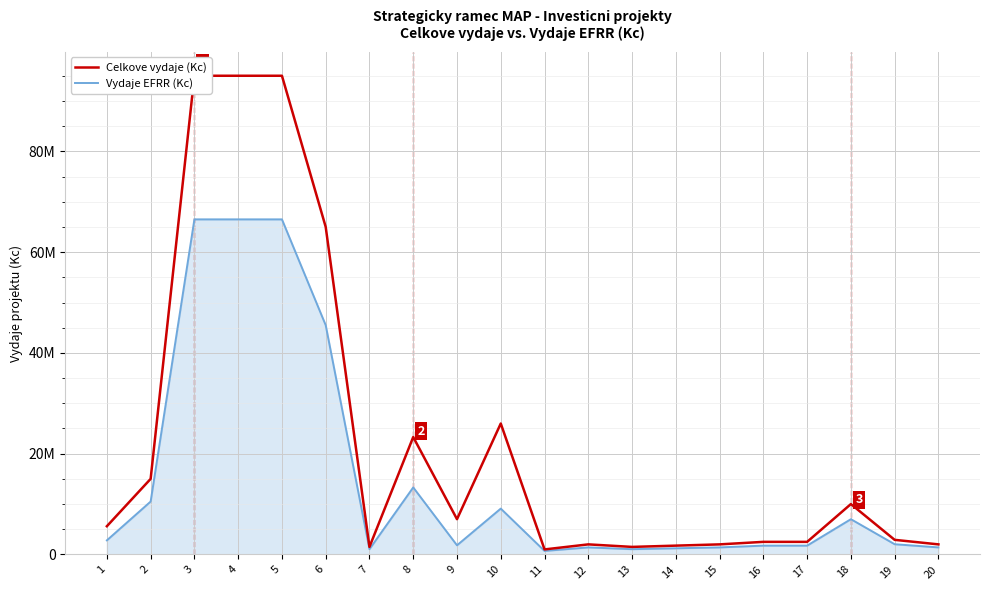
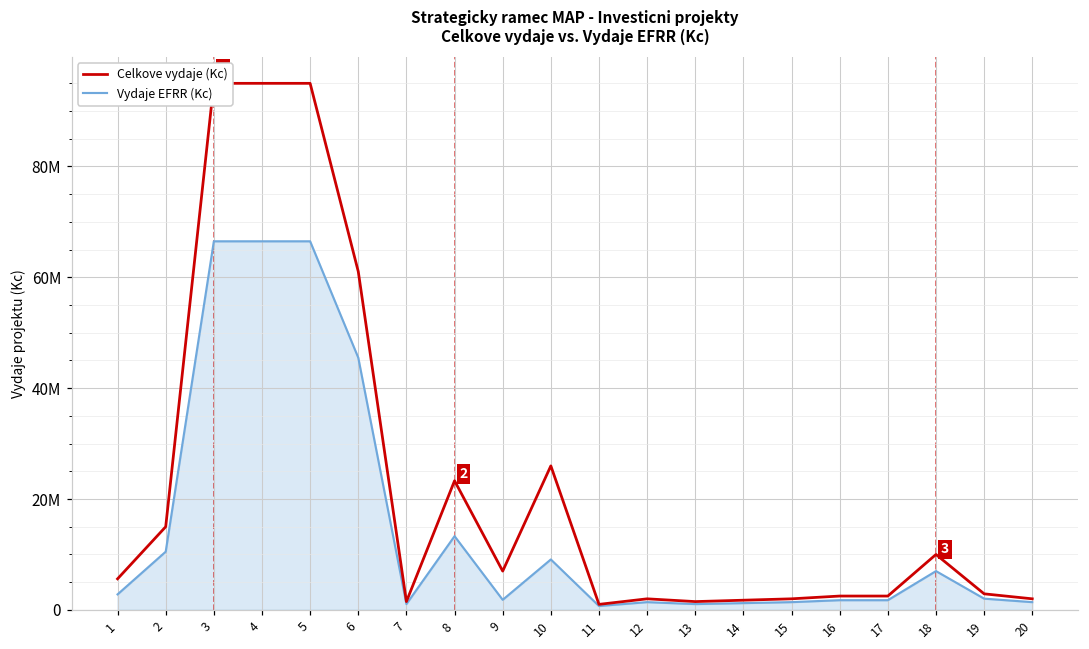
Celkove vydaje (Kc), 6: 65000000 -> 61000000
